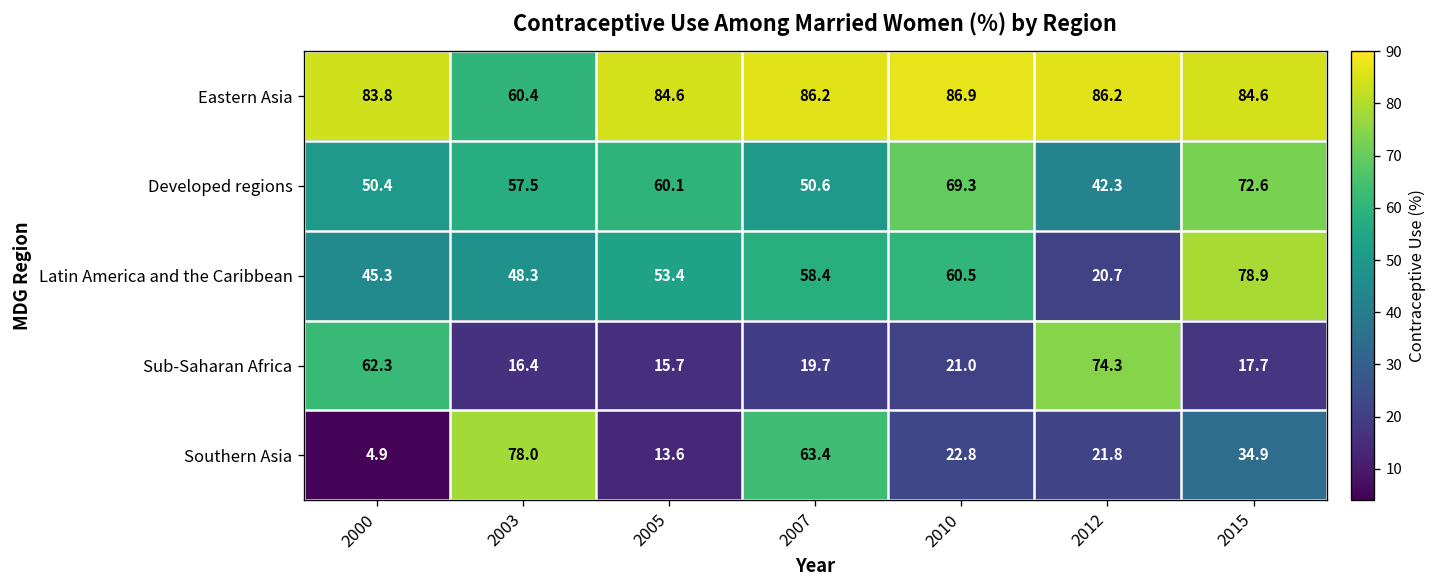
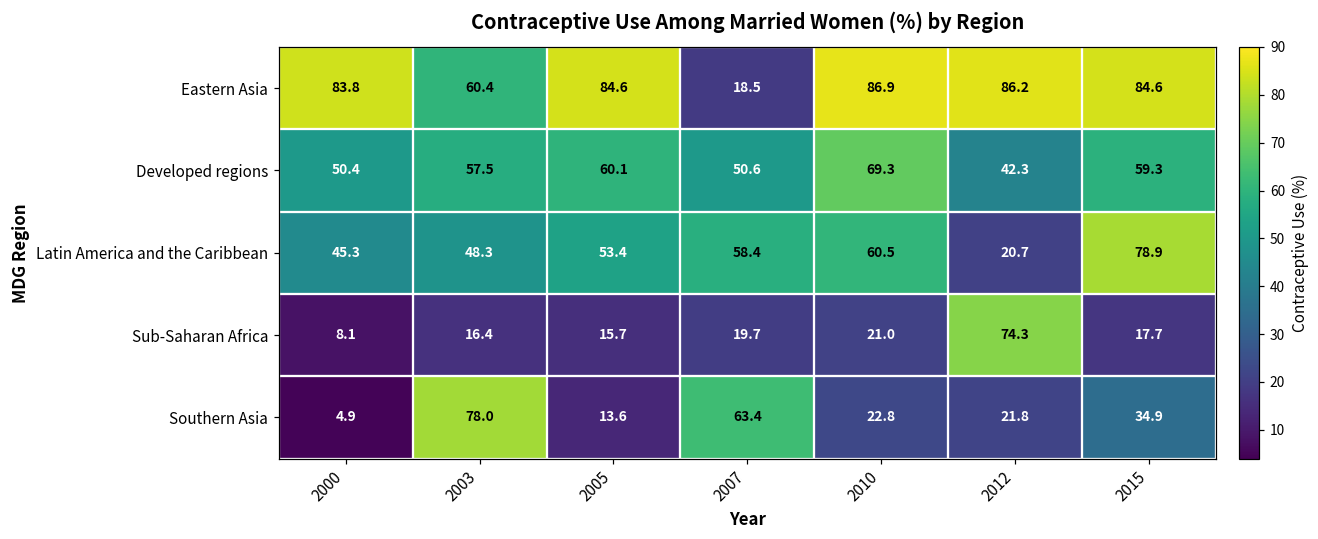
Eastern Asia, 2007: 86.2 -> 18.5
Developed regions, 2015: 72.6 -> 59.3
Sub-Saharan Africa, 2000: 62.3 -> 8.1
